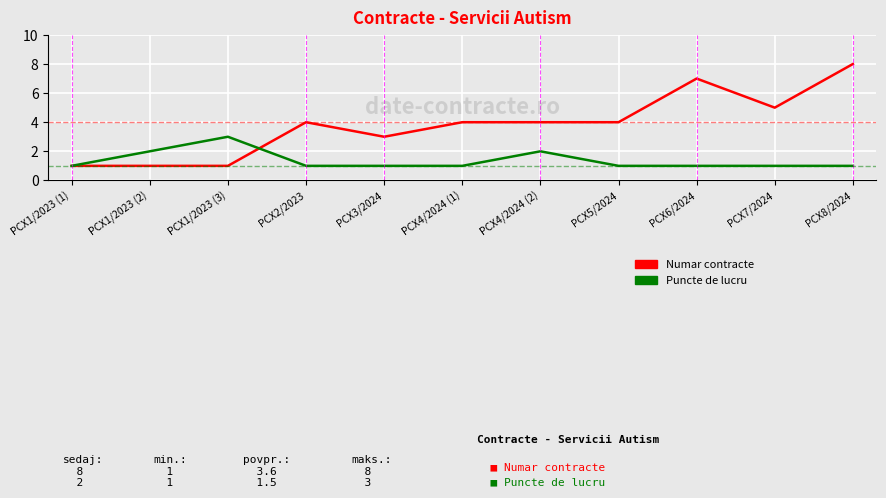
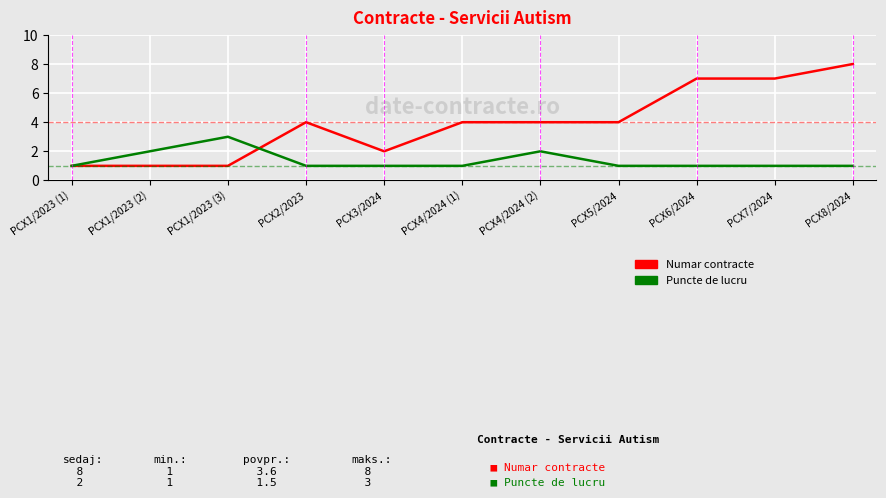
Numar contracte, PCX3/2024: 3 -> 2
Numar contracte, PCX7/2024: 5 -> 7
